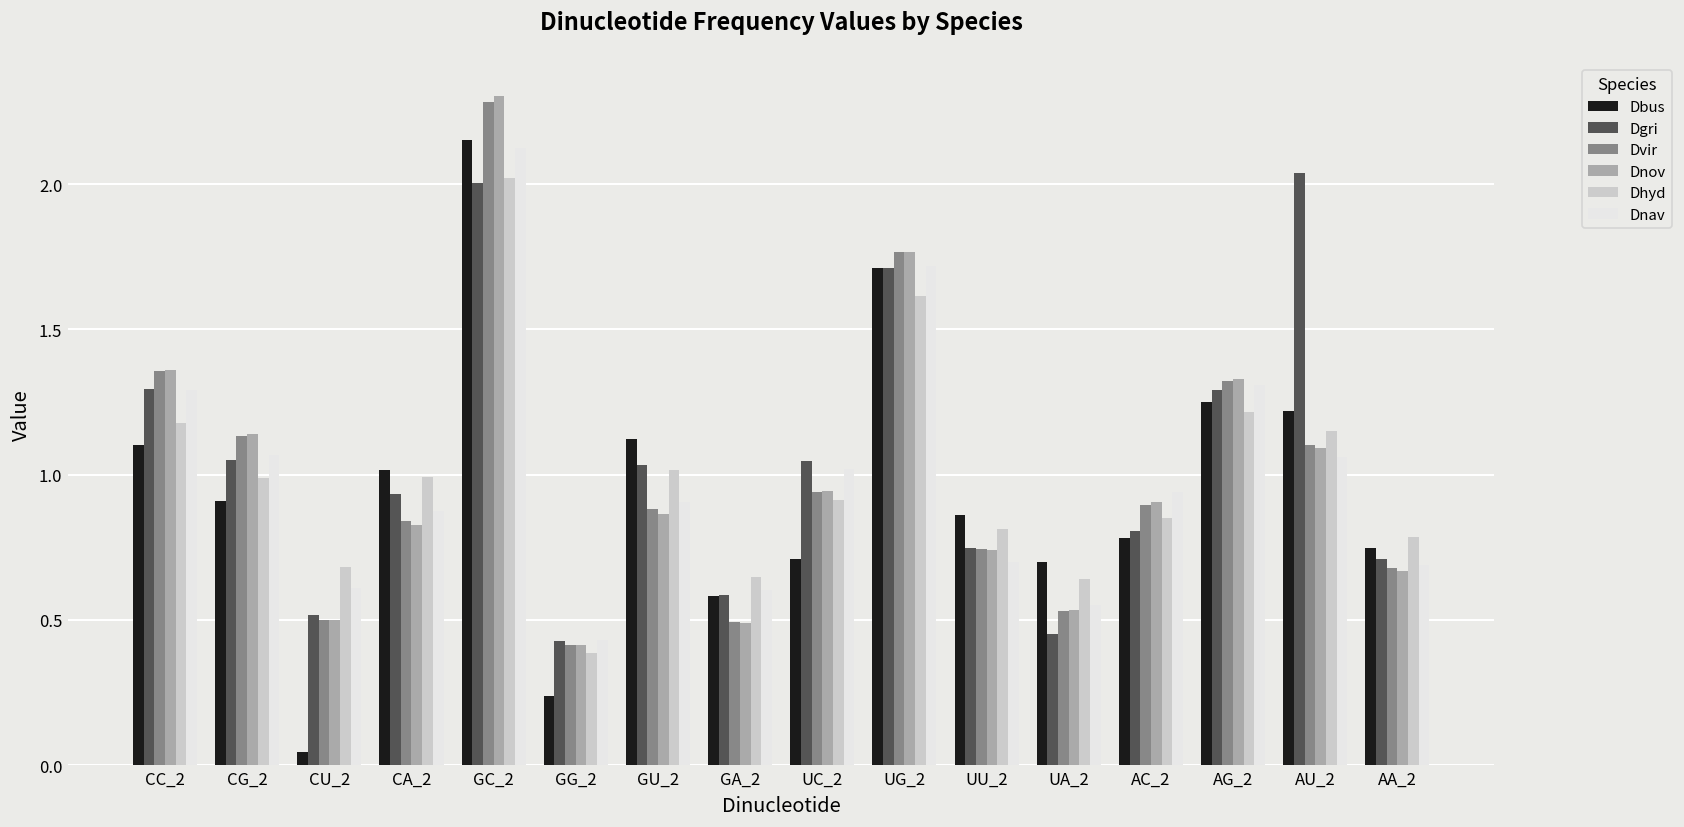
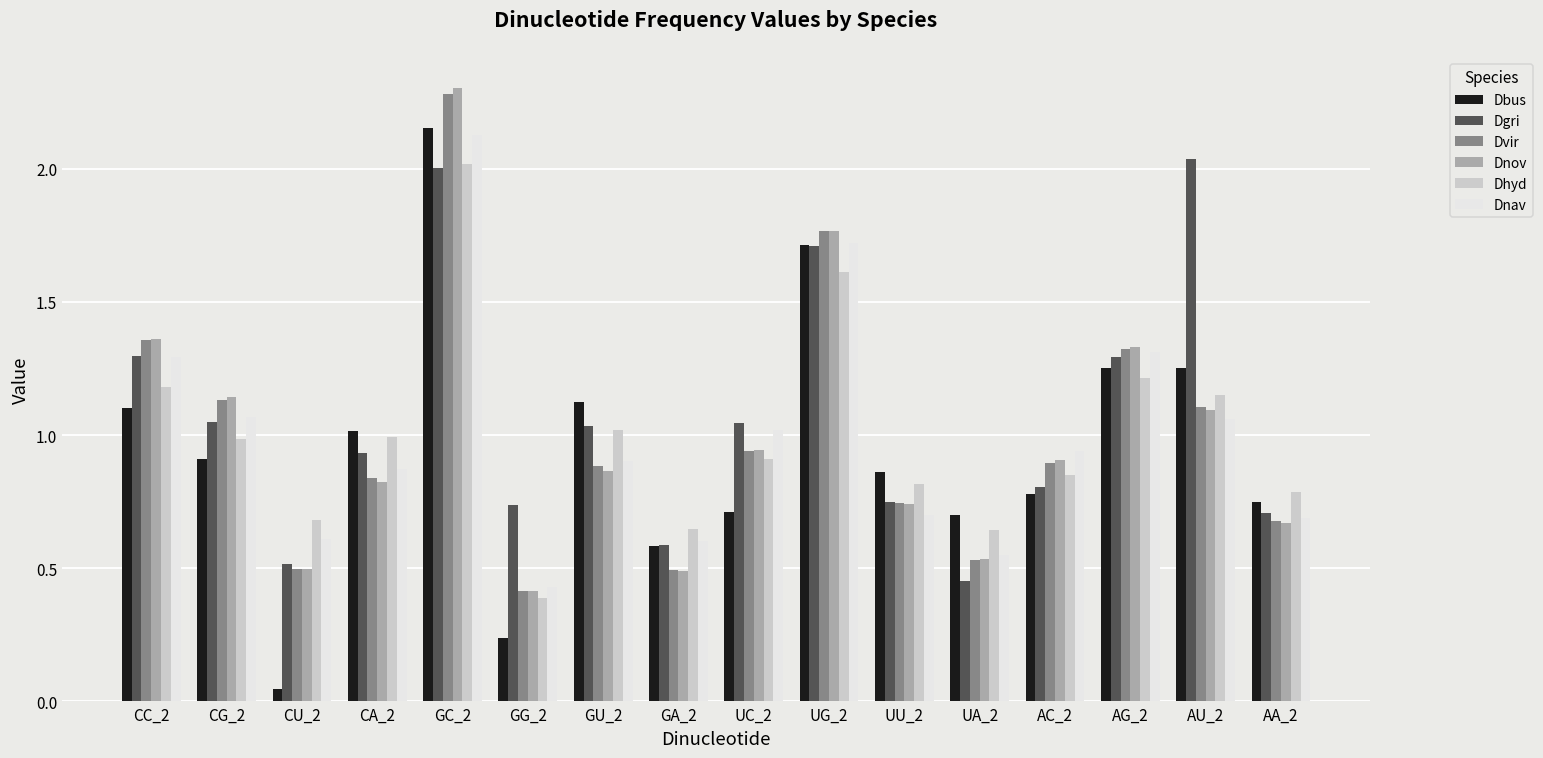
Dgri, GG_2: 0.43 -> 0.74
Dbus, AU_2: 1.22 -> 1.25
